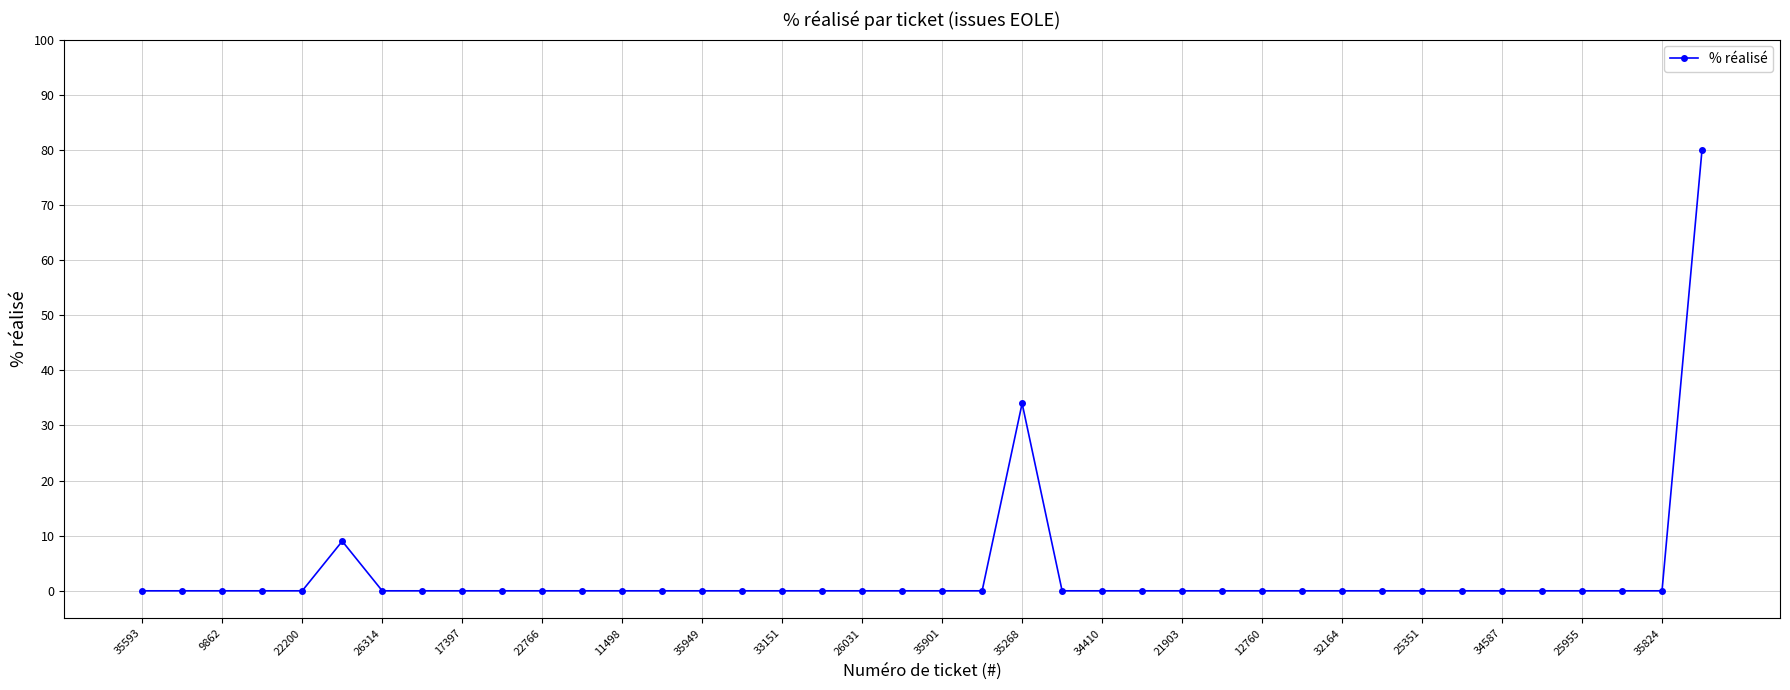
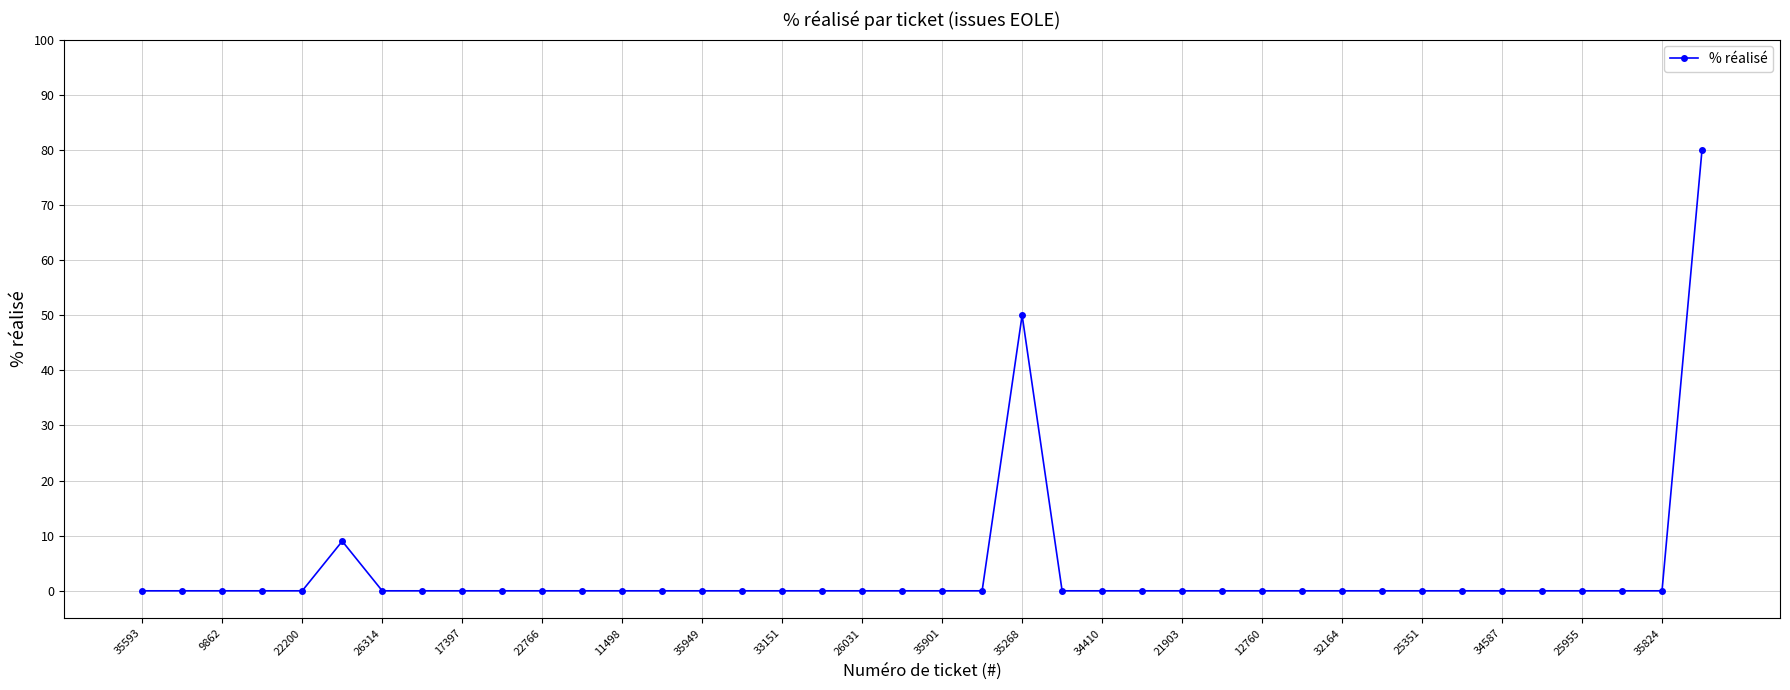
35268: 34 -> 50
